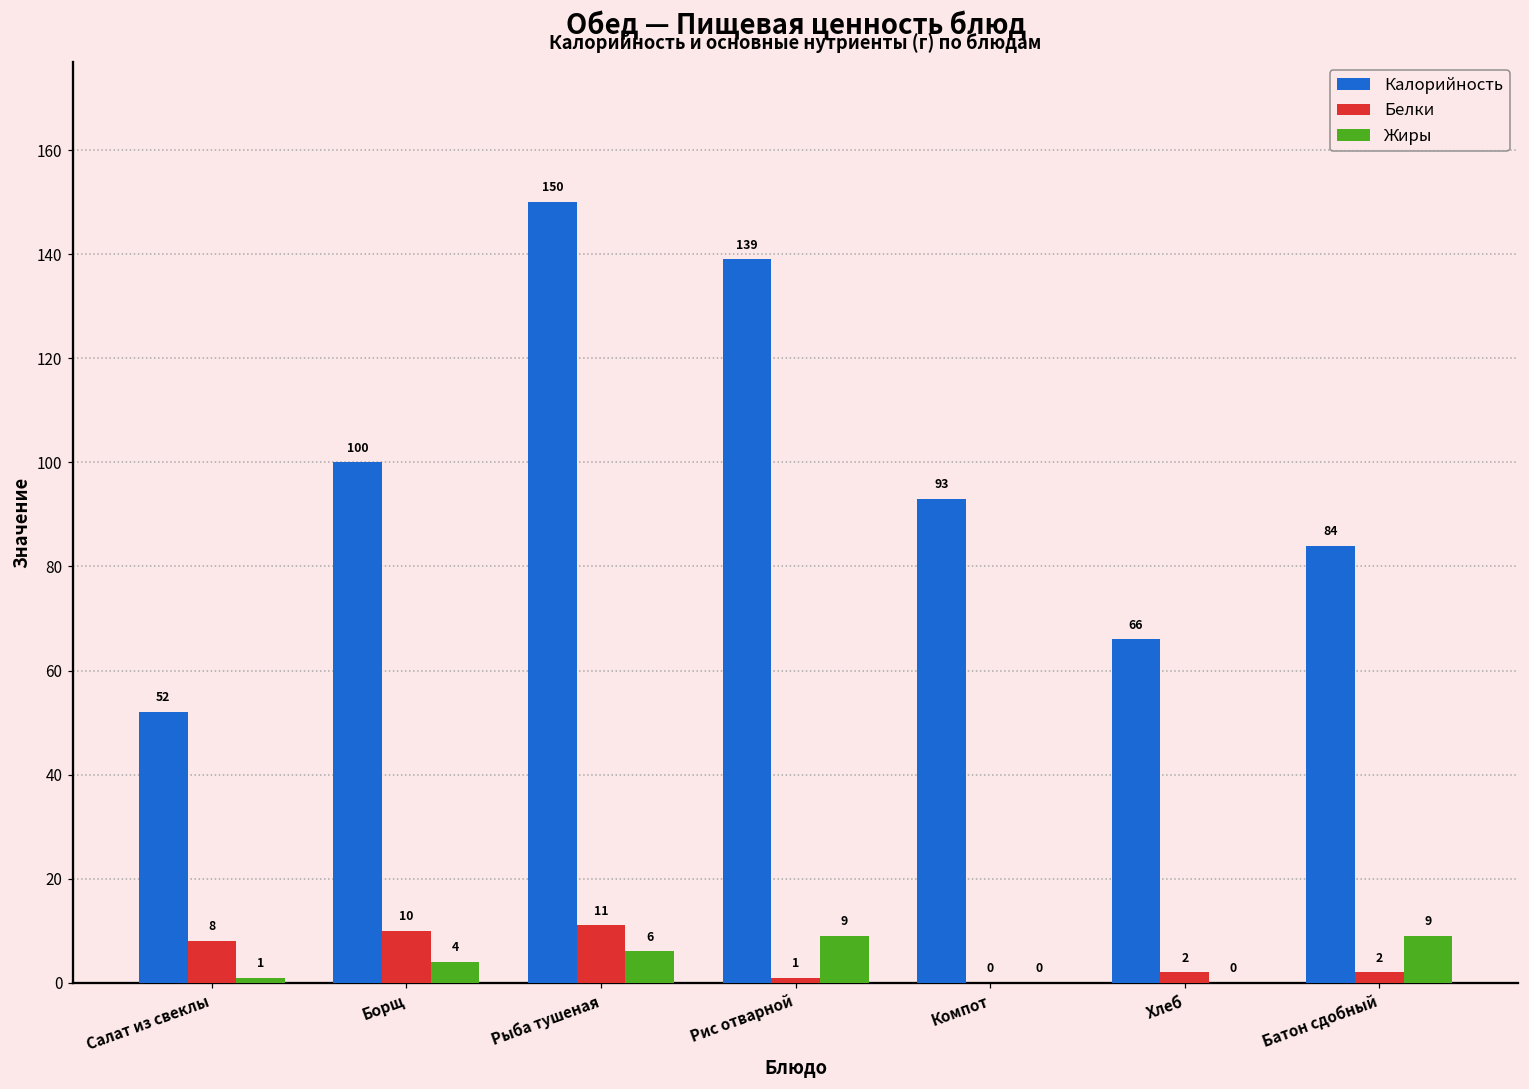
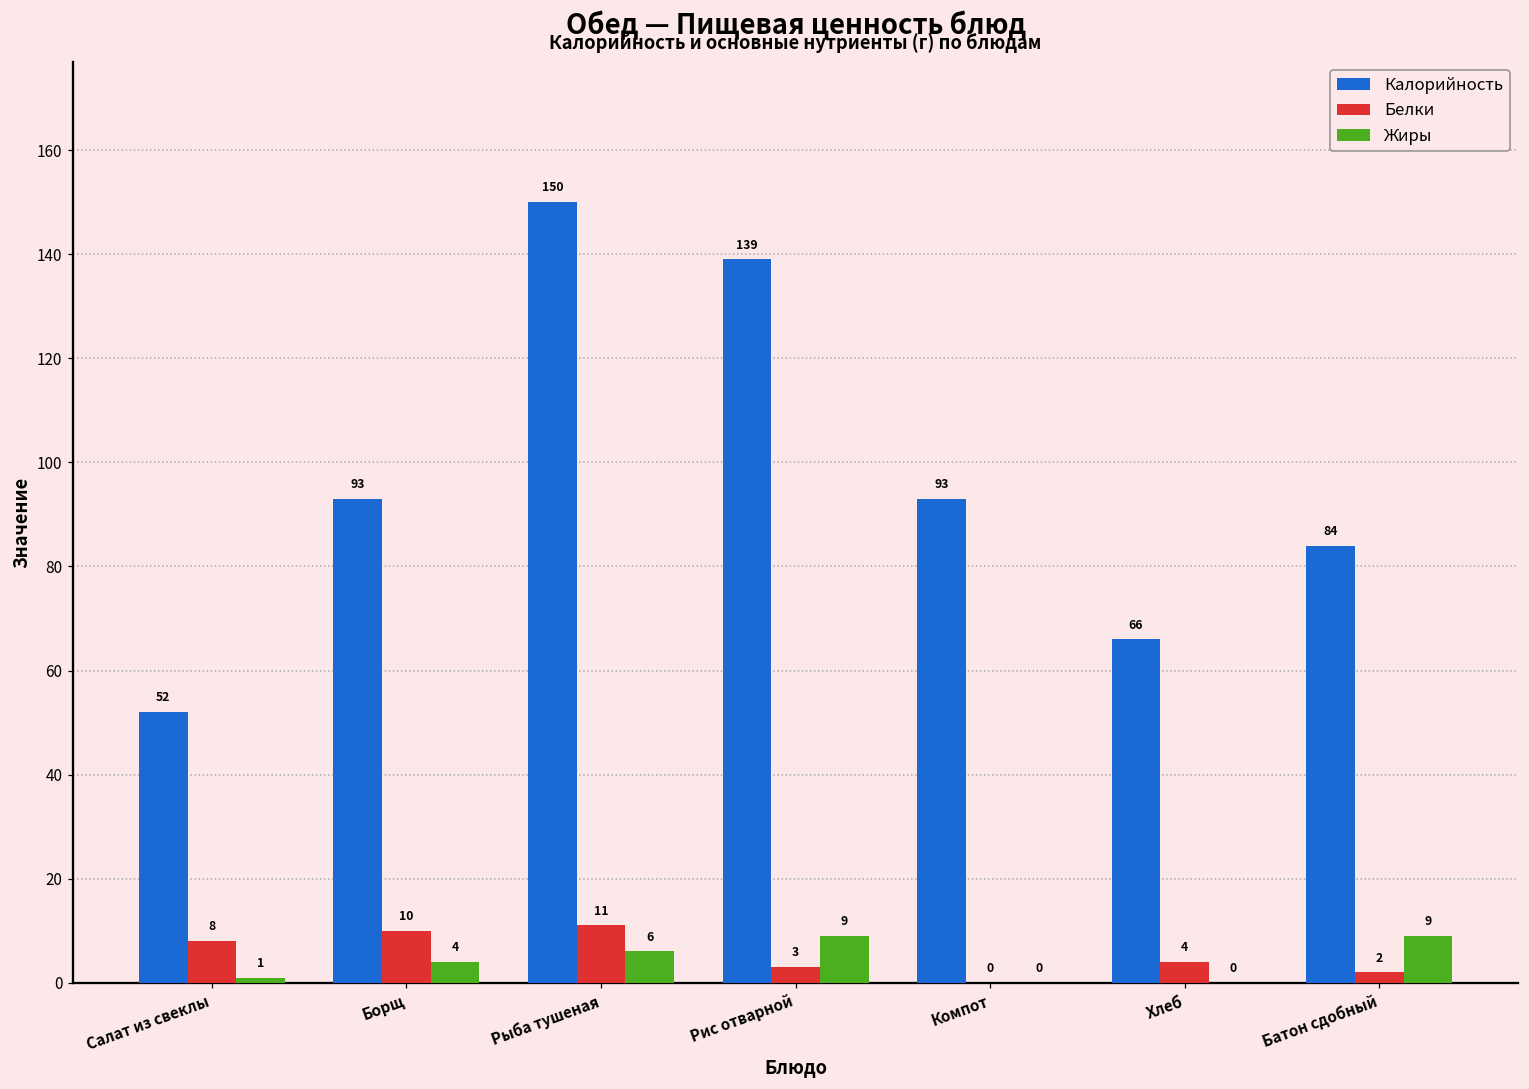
Калорийность, Борщ: 100 -> 93
Белки, Рис отварной: 1 -> 3
Белки, Хлеб: 2 -> 4
